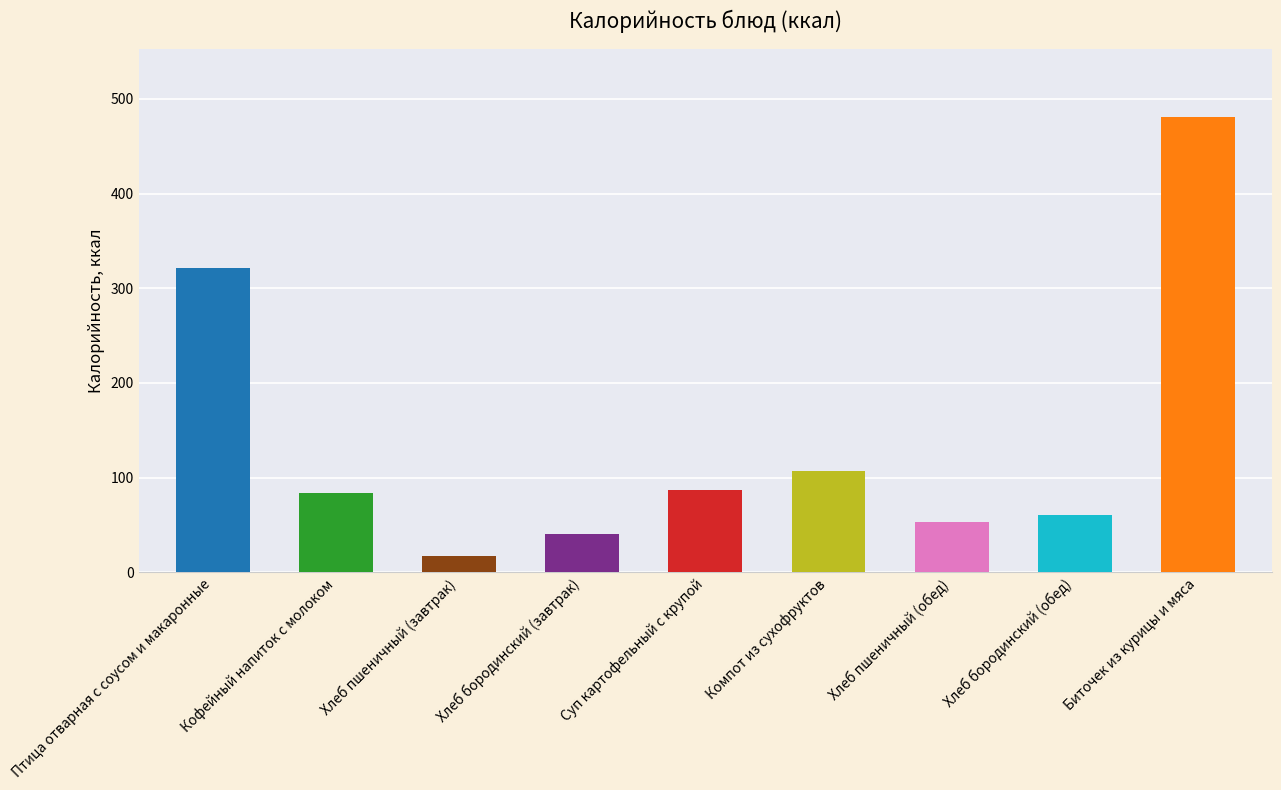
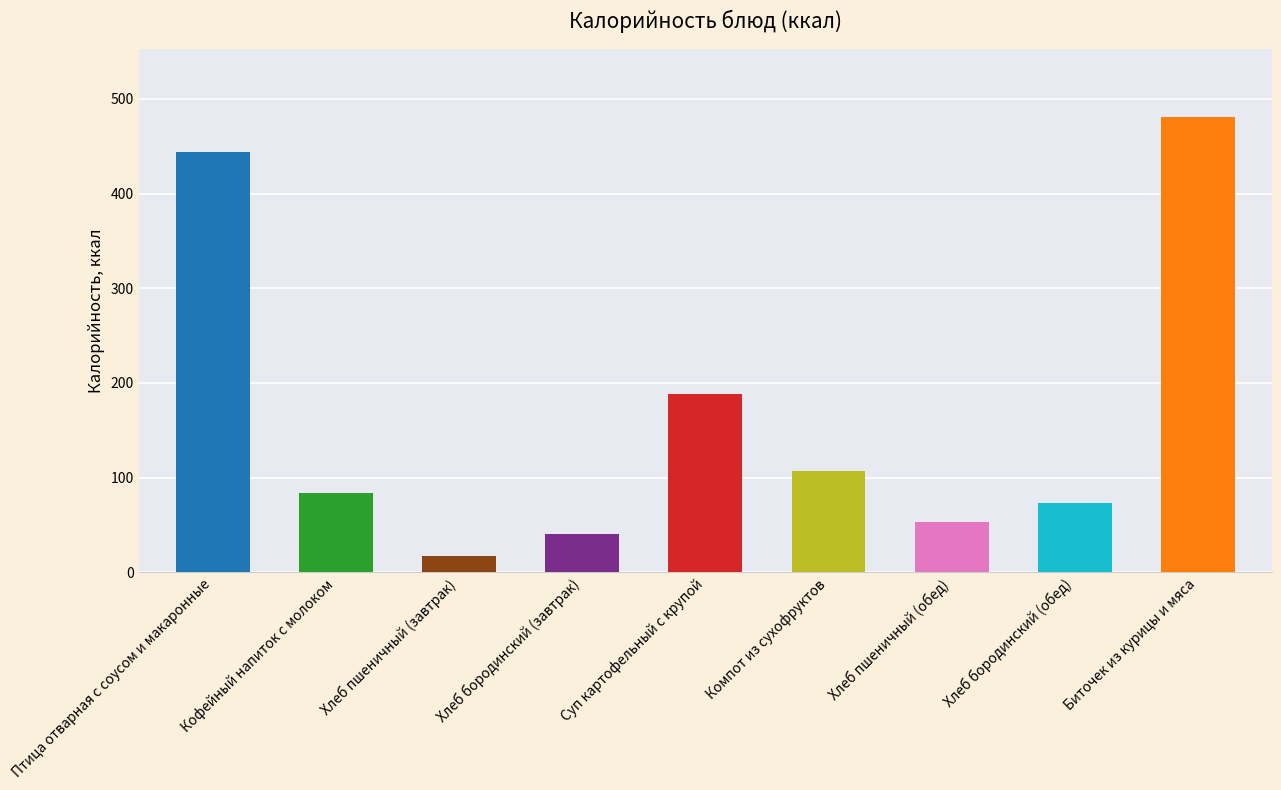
Птица отварная с соусом и макаронные: 320 -> 440
Суп картофельный с крупой: 90 -> 190
Хлеб бородинский (обед): 60 -> 70
